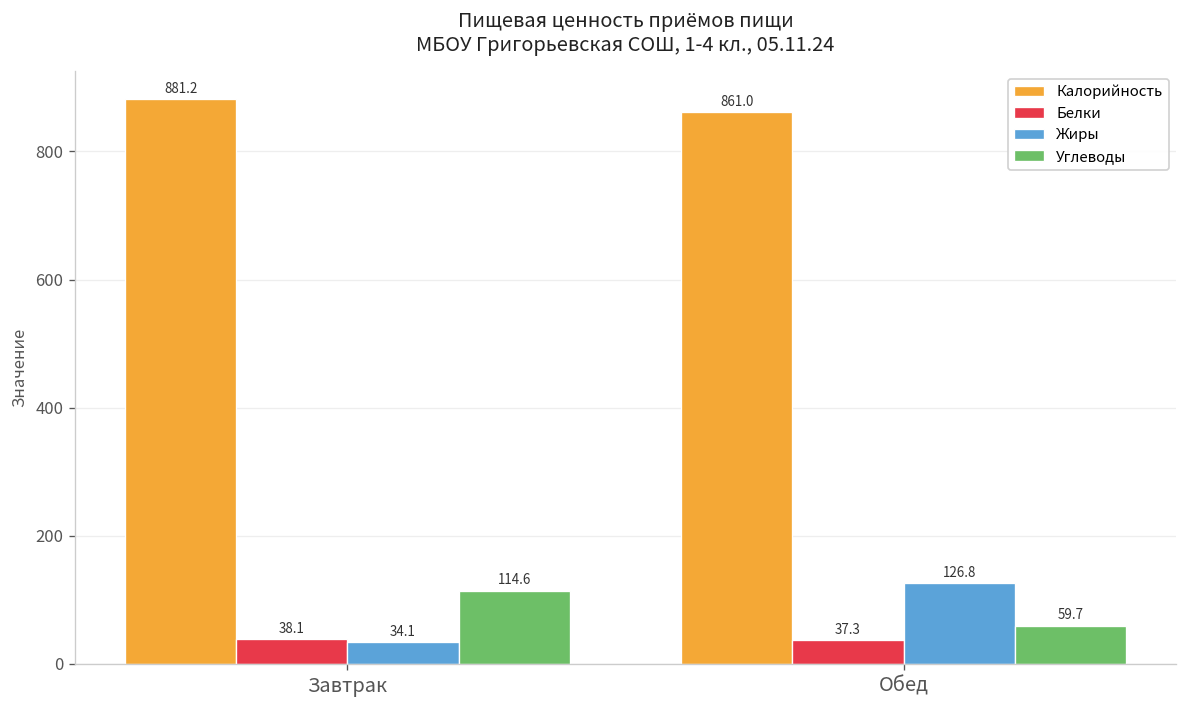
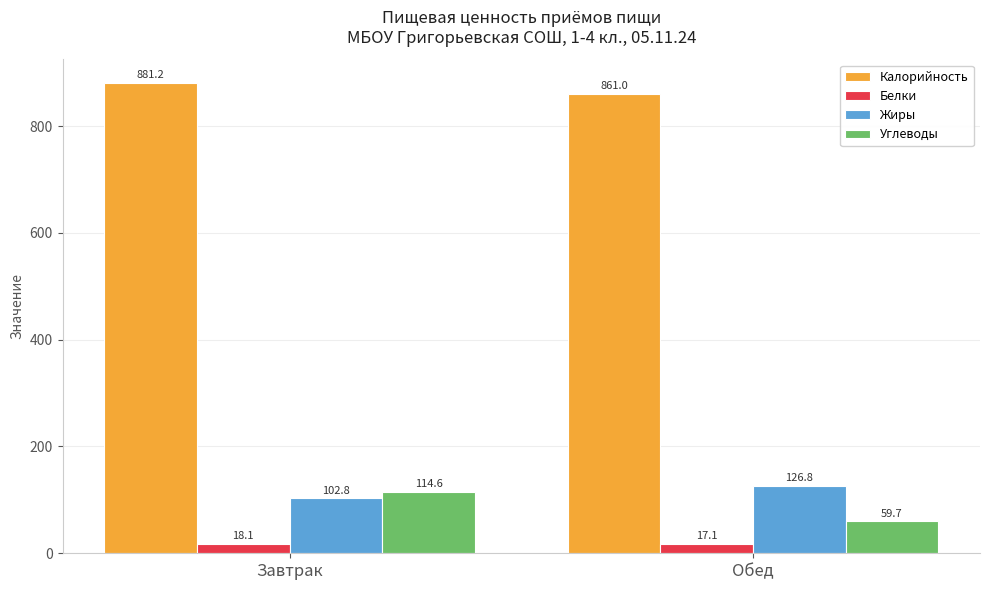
Белки, Завтрак: 38.1 -> 18.1
Жиры, Завтрак: 34.1 -> 102.8
Белки, Обед: 37.3 -> 17.1
